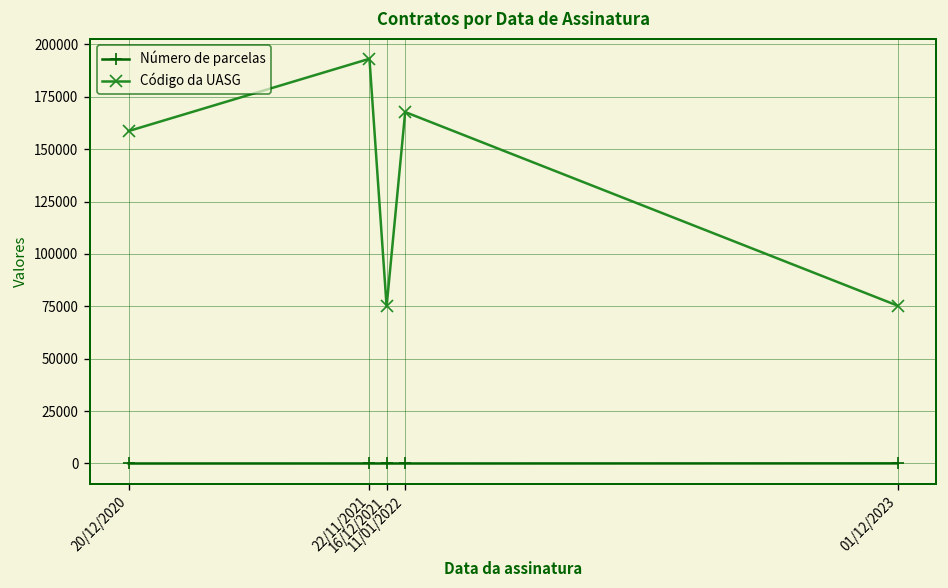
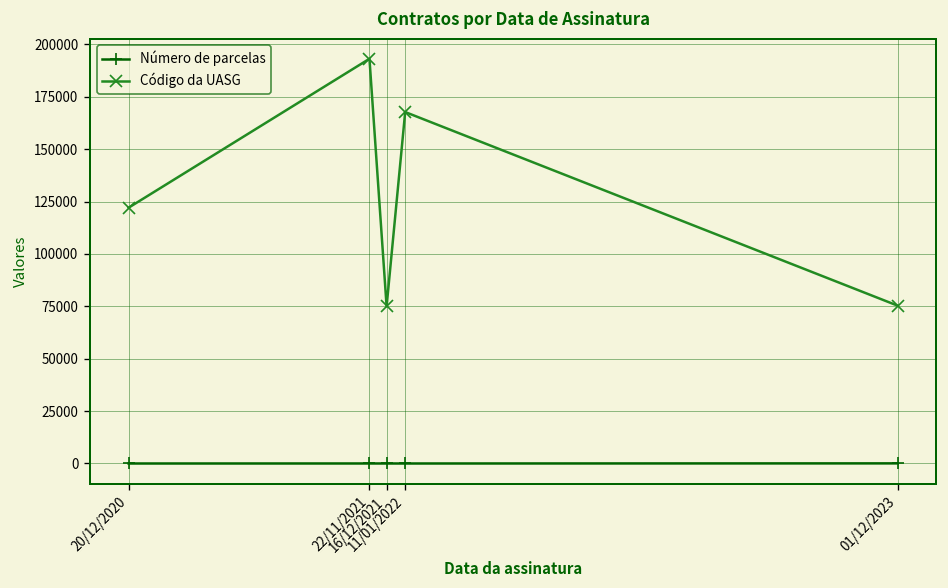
Código da UASG, 20/12/2020: 159000 -> 122000
